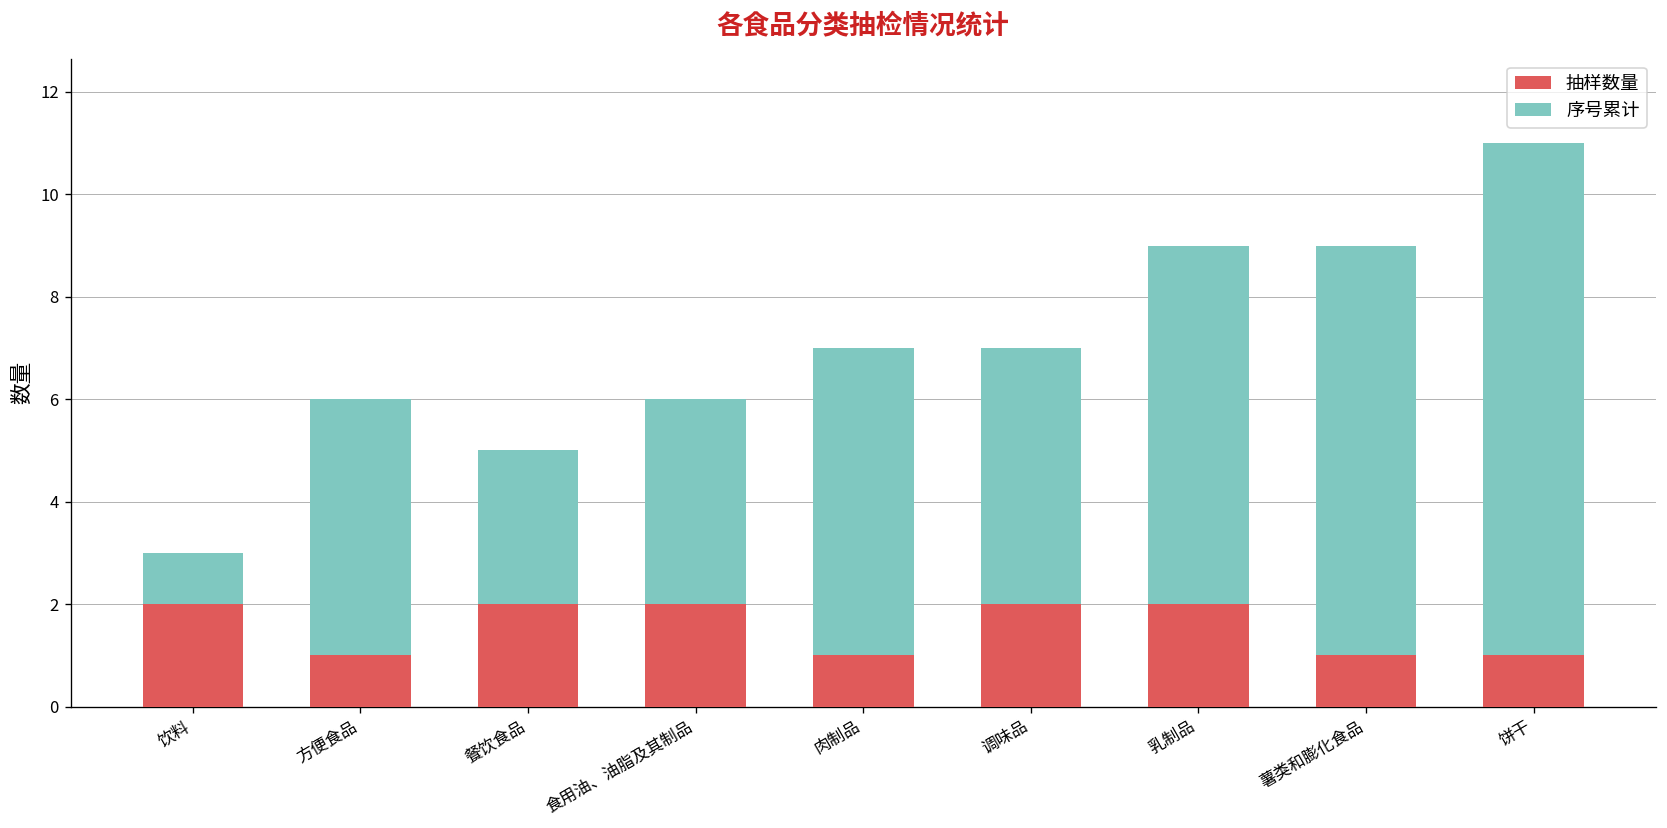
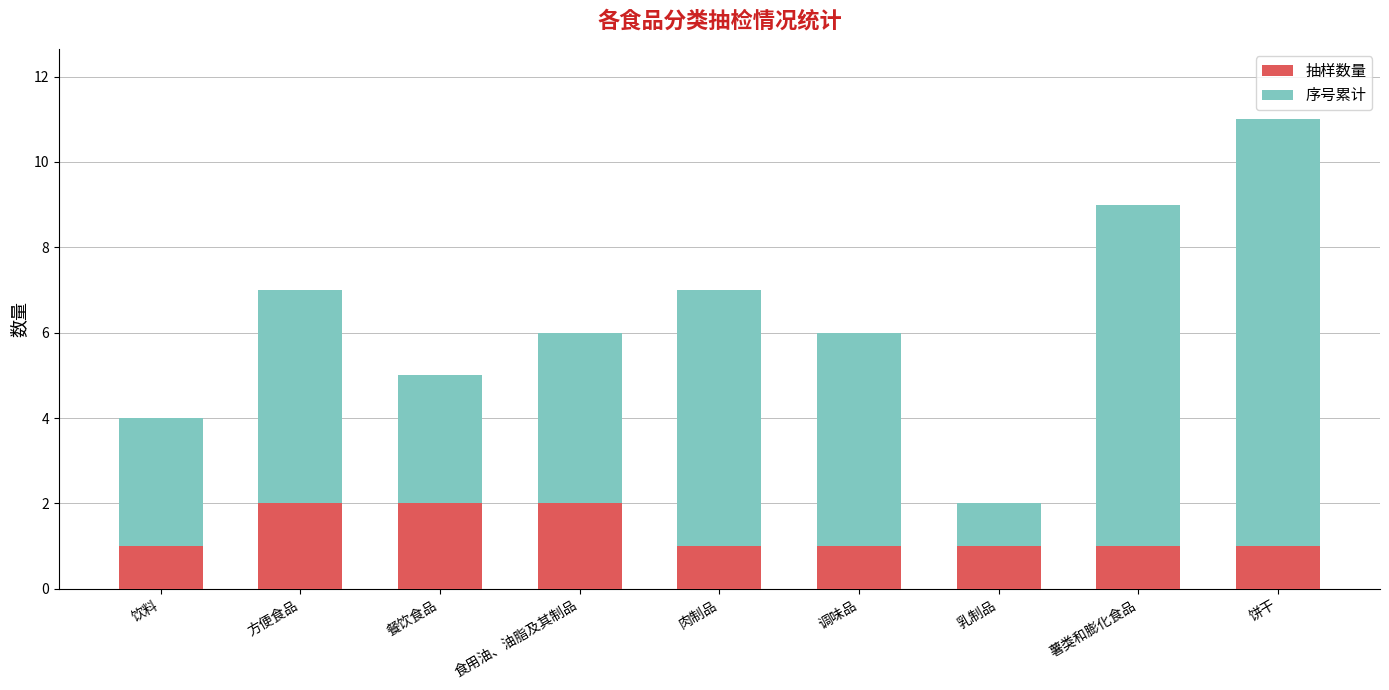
抽样数量, 饮料: 2 -> 1
序号累计, 饮料: 1 -> 3
抽样数量, 方便食品: 1 -> 2
抽样数量, 调味品: 2 -> 1
抽样数量, 乳制品: 2 -> 1
序号累计, 乳制品: 7 -> 1
